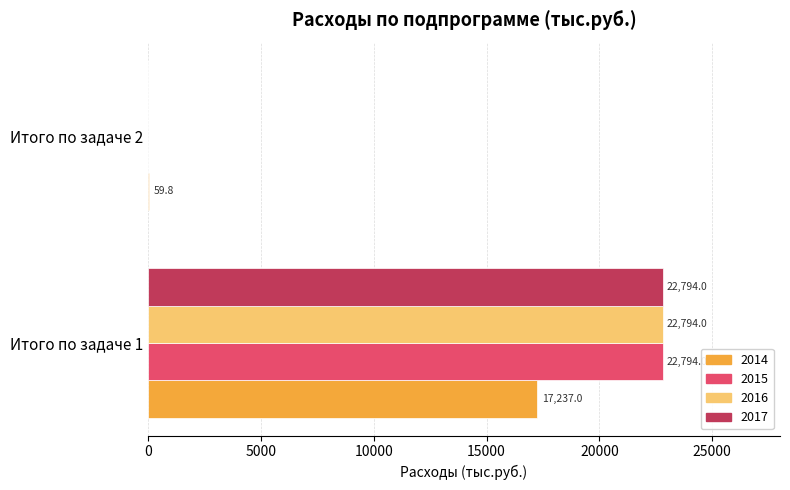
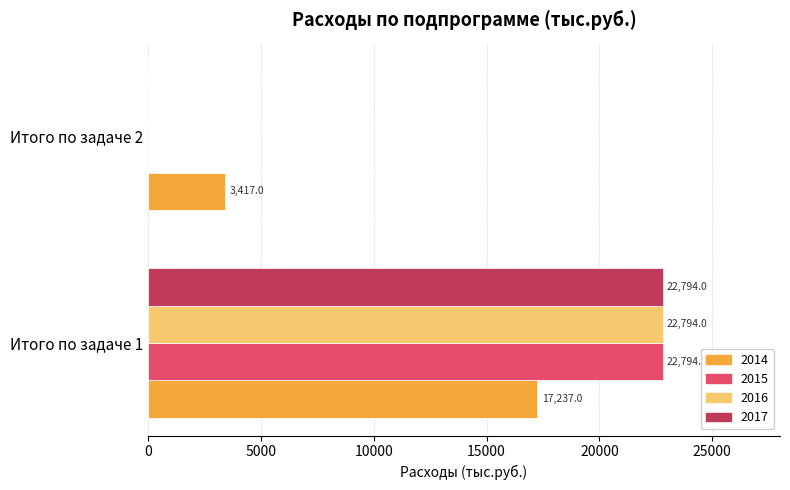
2014, Итого по задаче 2: 59.8 -> 3,417.0
